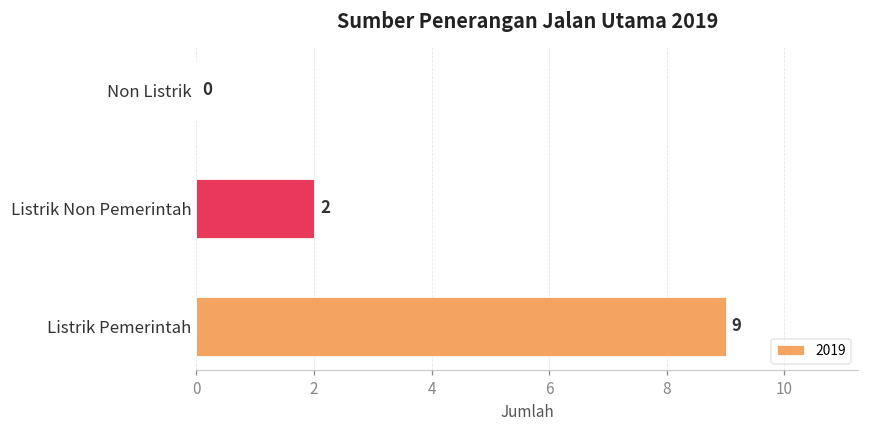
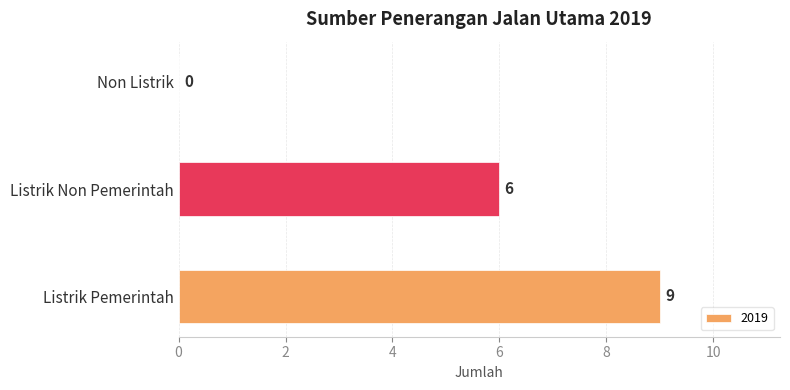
Listrik Non Pemerintah: 2 -> 6
